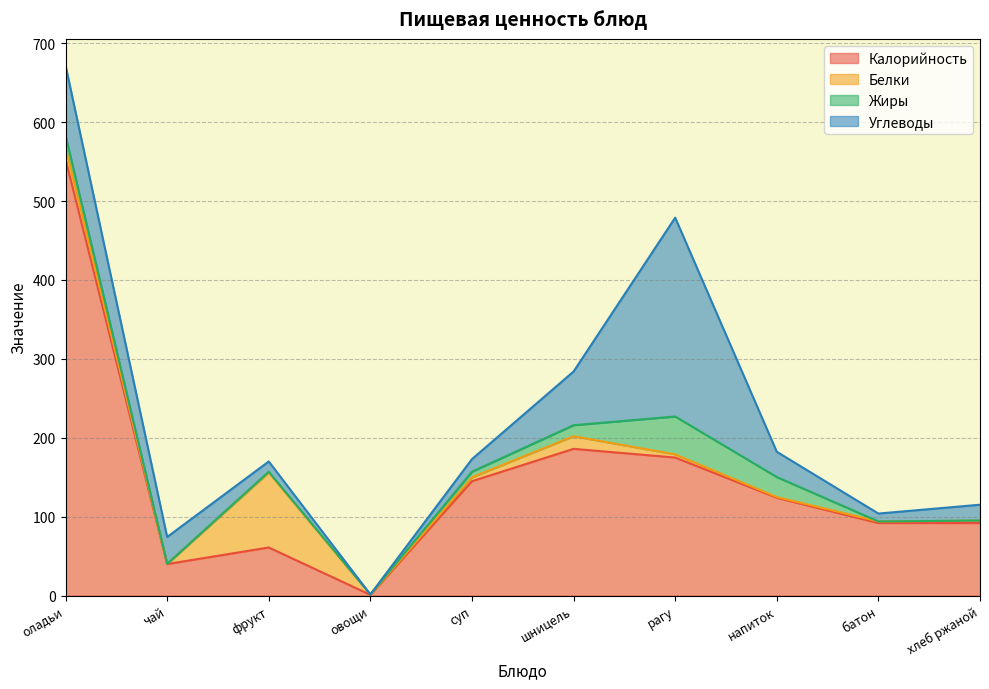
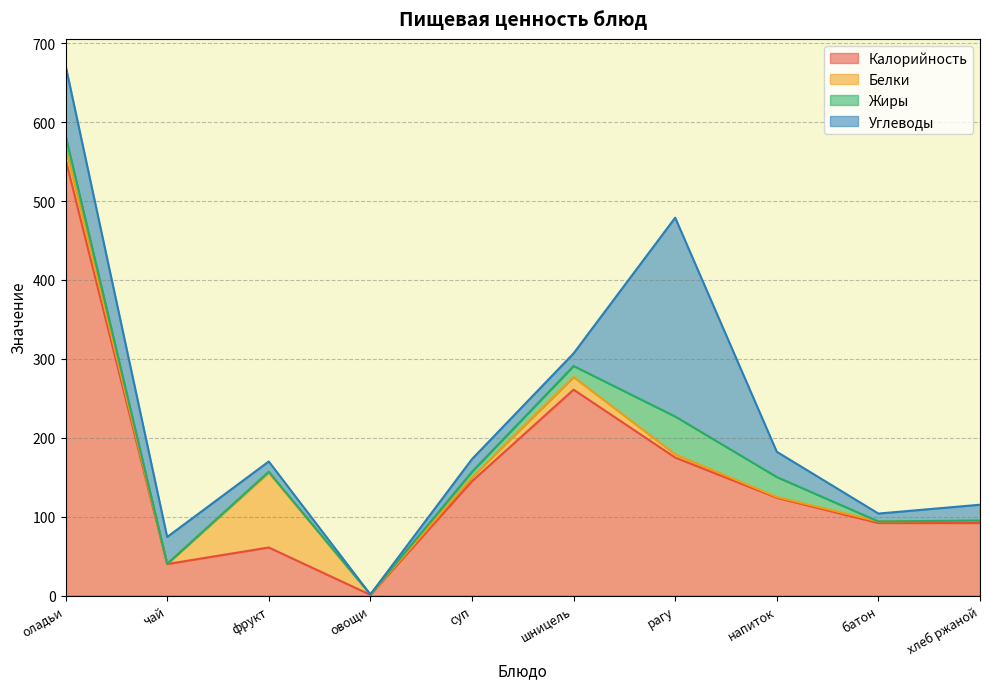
Калорийность, шницель: 190 -> 260
Углеводы, шницель: 70 -> 20
